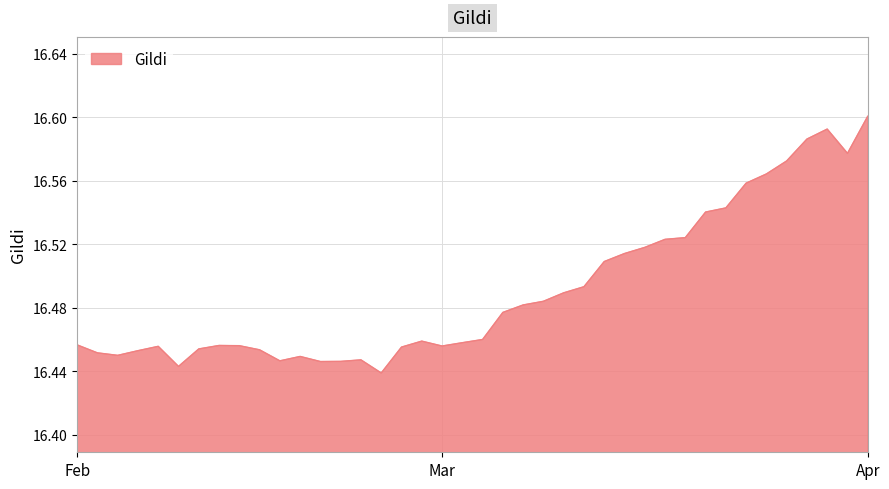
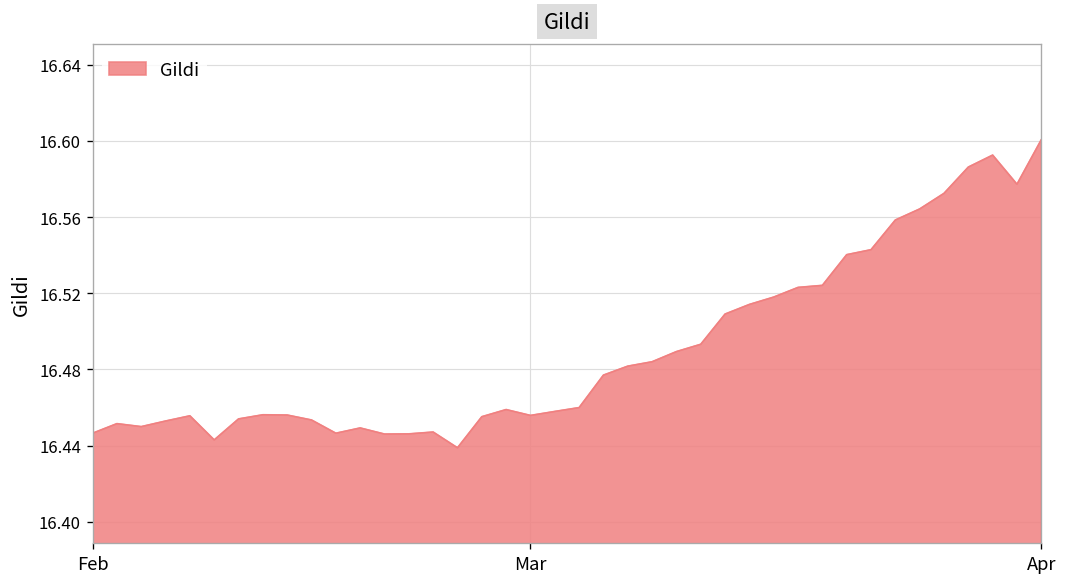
Feb: 16.457 -> 16.446
